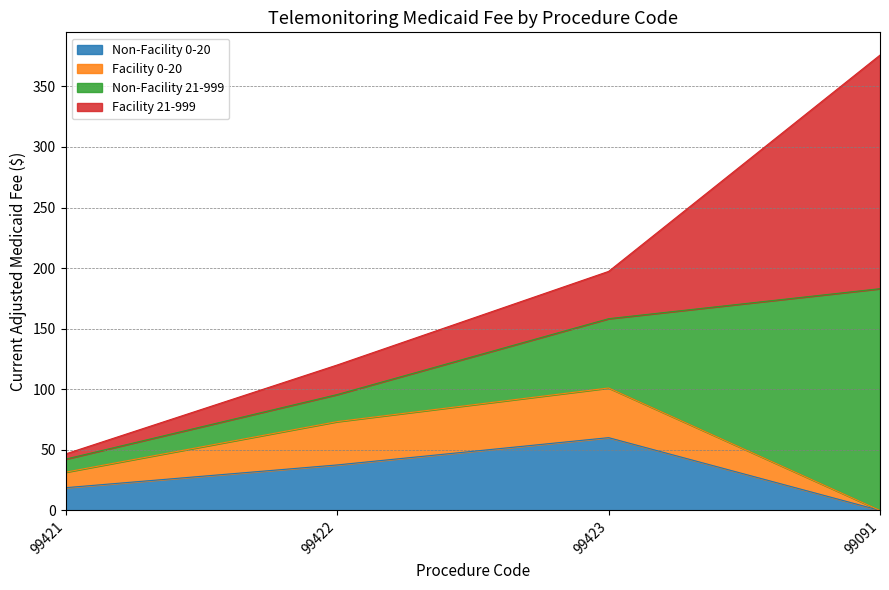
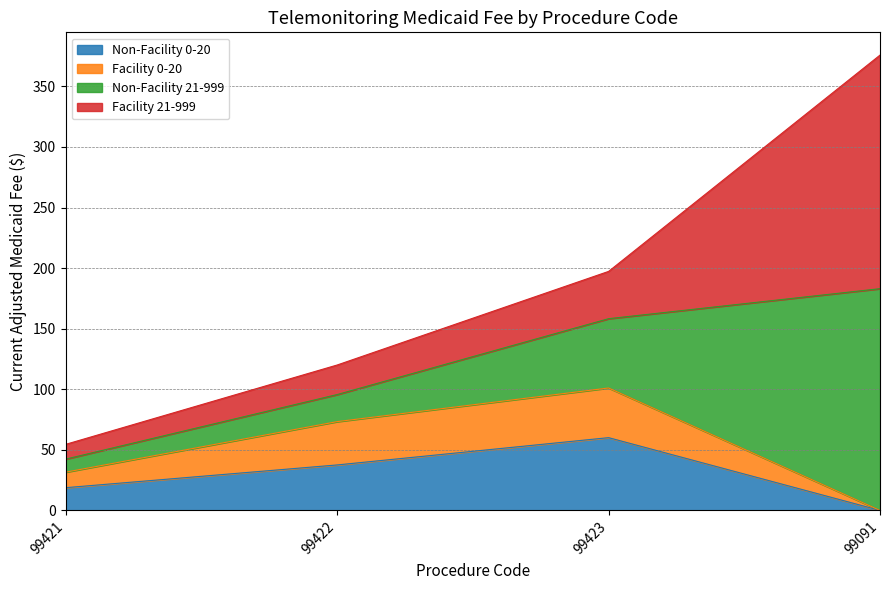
Facility 21-999, 99421: 4 -> 12
